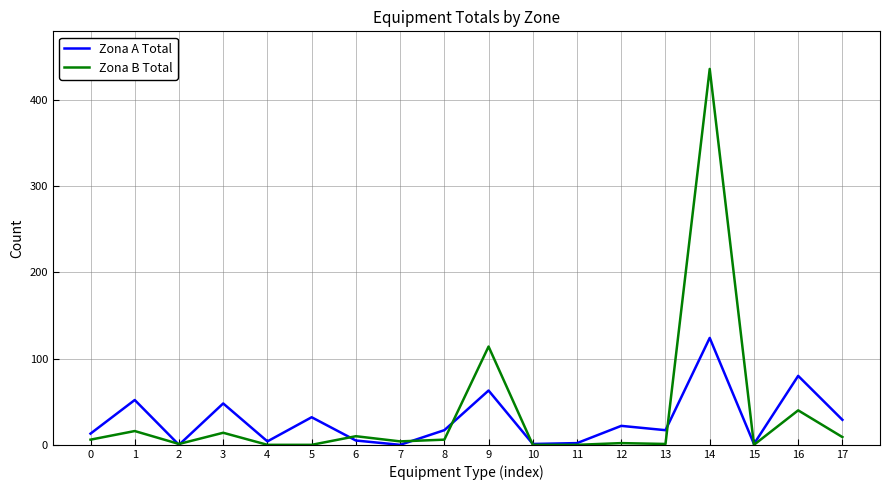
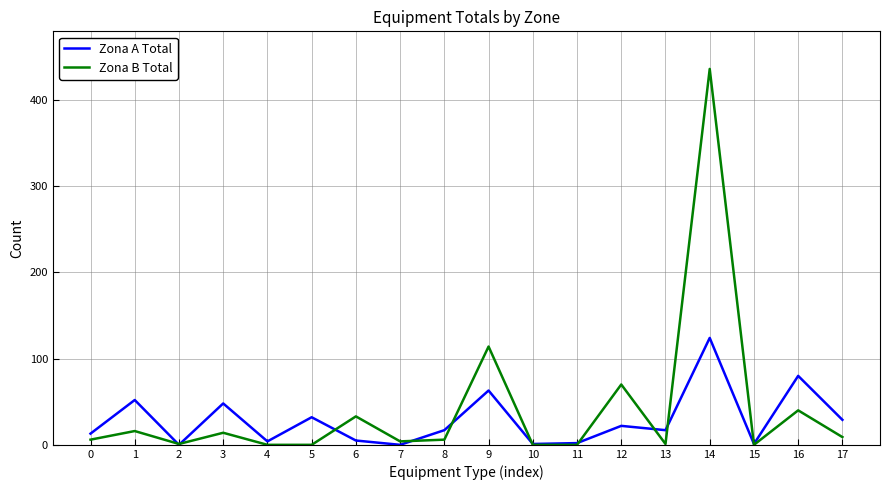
Zona B Total, 6: 10 -> 30
Zona B Total, 12: 0 -> 70
